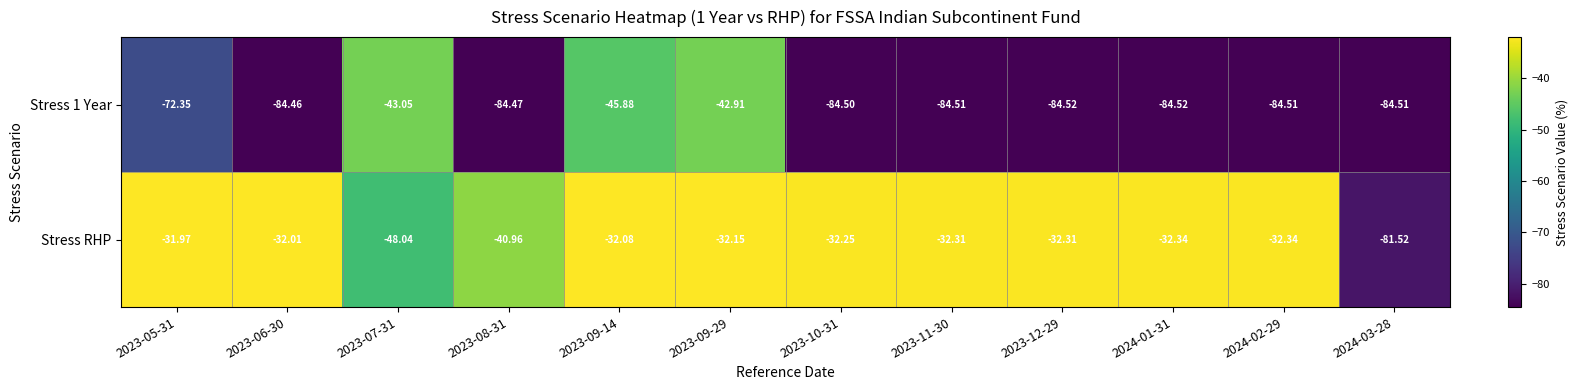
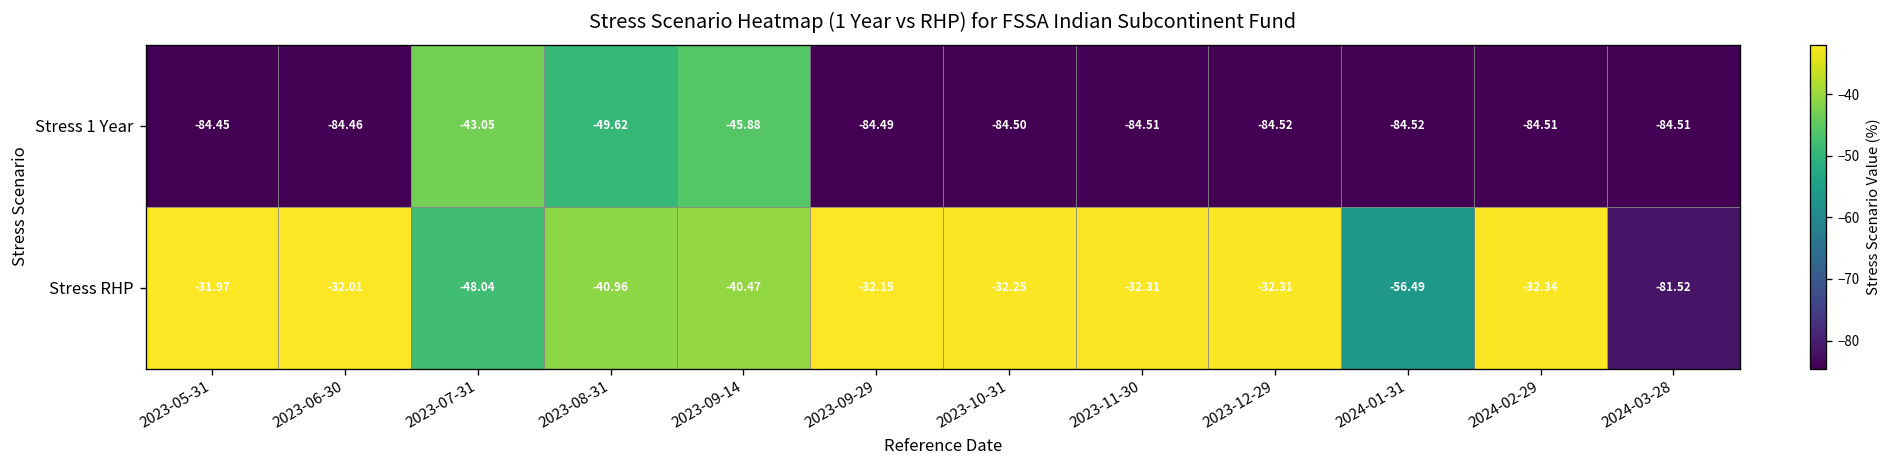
Stress 1 Year, 2023-05-31: -72.35 -> -84.45
Stress 1 Year, 2023-08-31: -84.47 -> -49.62
Stress 1 Year, 2023-09-29: -42.91 -> -84.49
Stress RHP, 2023-09-14: -32.08 -> -40.47
Stress RHP, 2024-01-31: -32.34 -> -56.49
